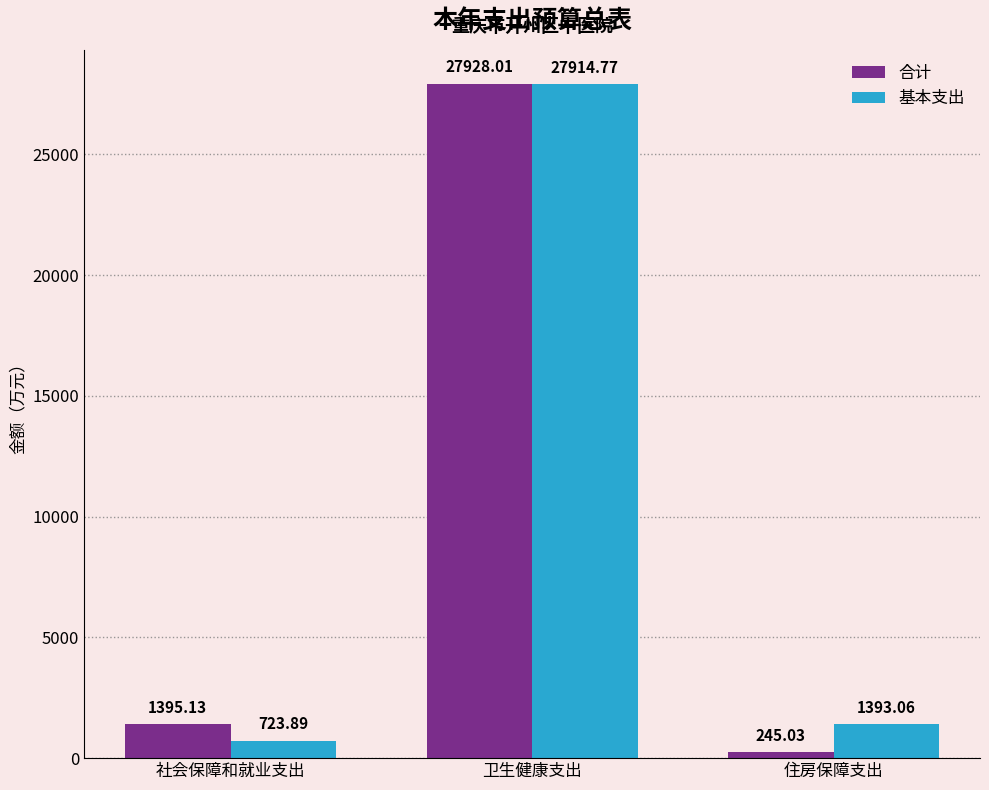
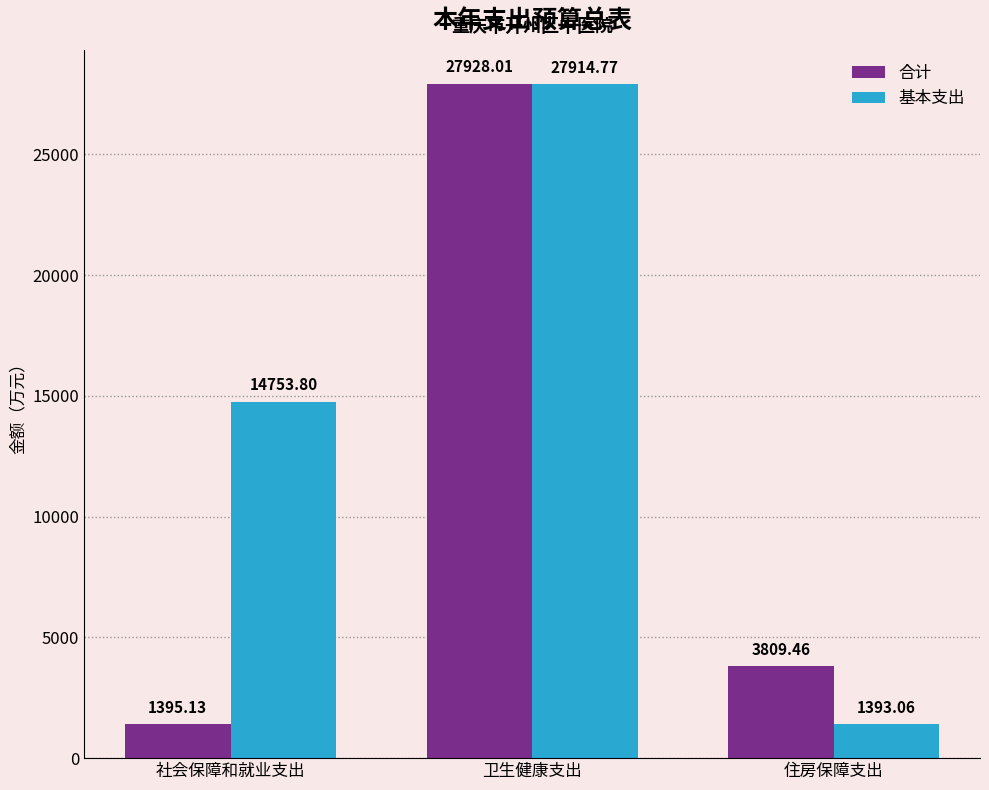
基本支出, 社会保障和就业支出: 723.89 -> 14753.80
合计, 住房保障支出: 245.03 -> 3809.46
